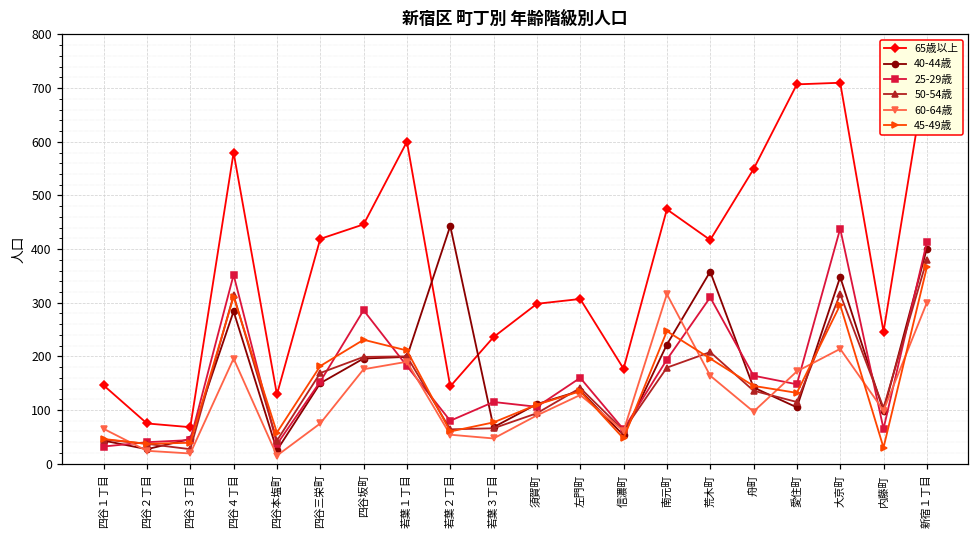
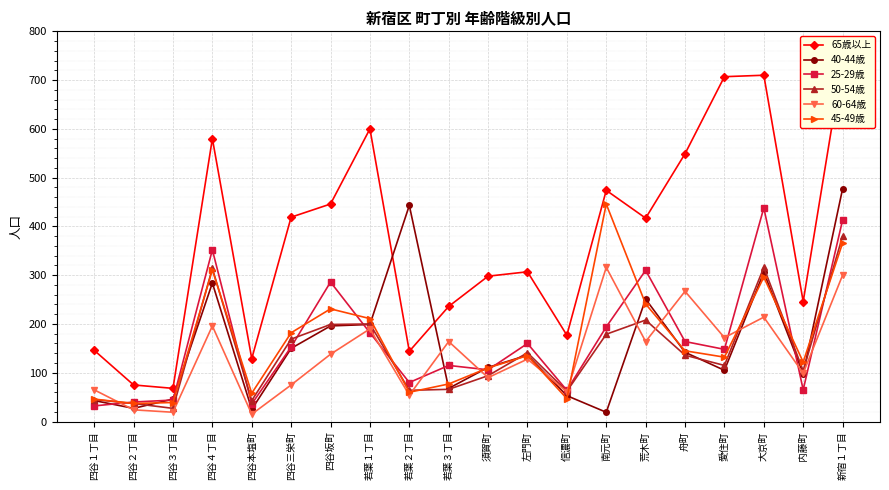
60-64歳, 四谷坂町: 180 -> 140
60-64歳, 若葉３丁目: 50 -> 160
40-44歳, 南元町: 220 -> 20
45-49歳, 南元町: 250 -> 450
40-44歳, 荒木町: 360 -> 250
45-49歳, 荒木町: 200 -> 240
60-64歳, 舟町: 100 -> 270
40-44歳, 大京町: 350 -> 310
45-49歳, 内藤町: 30 -> 120
40-44歳, 新宿１丁目: 400 -> 480
